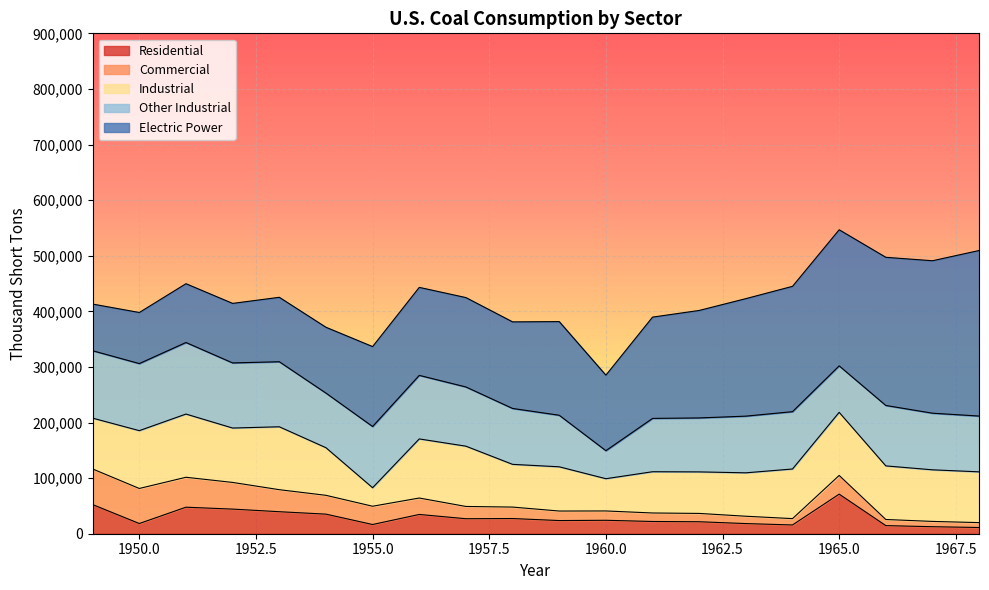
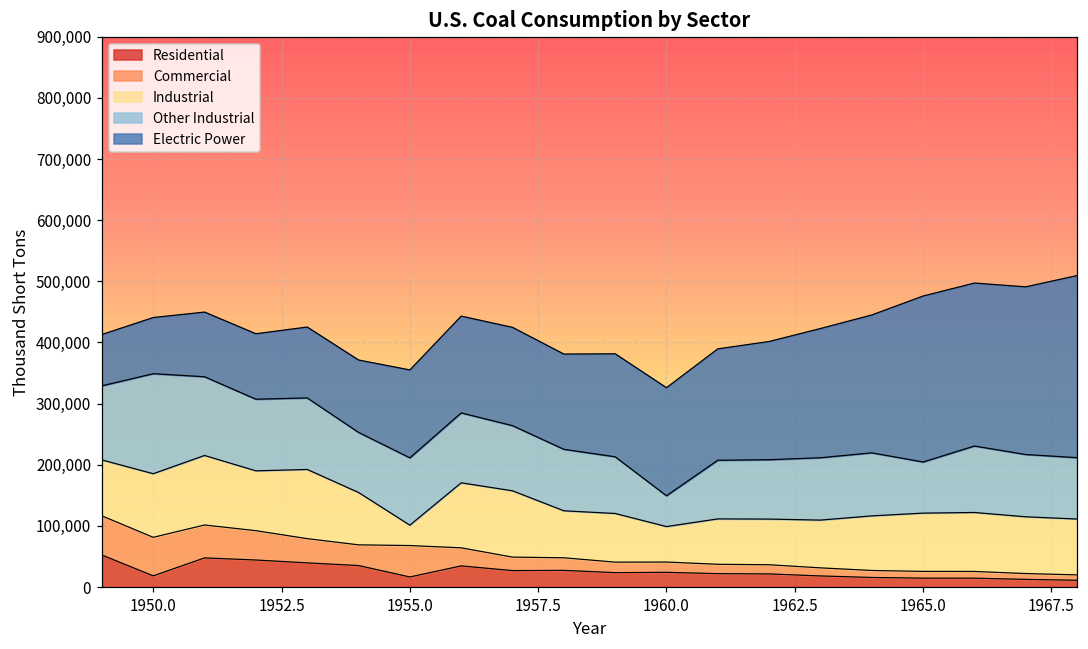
Other Industrial, 1950.0: 120,000 -> 160,000
Commercial, 1955.0: 30,000 -> 50,000
Electric Power, 1960.0: 140,000 -> 180,000
Residential, 1965.0: 70,000 -> 10,000
Commercial, 1965.0: 30,000 -> 10,000
Industrial, 1965.0: 110,000 -> 100,000
Electric Power, 1965.0: 240,000 -> 270,000
